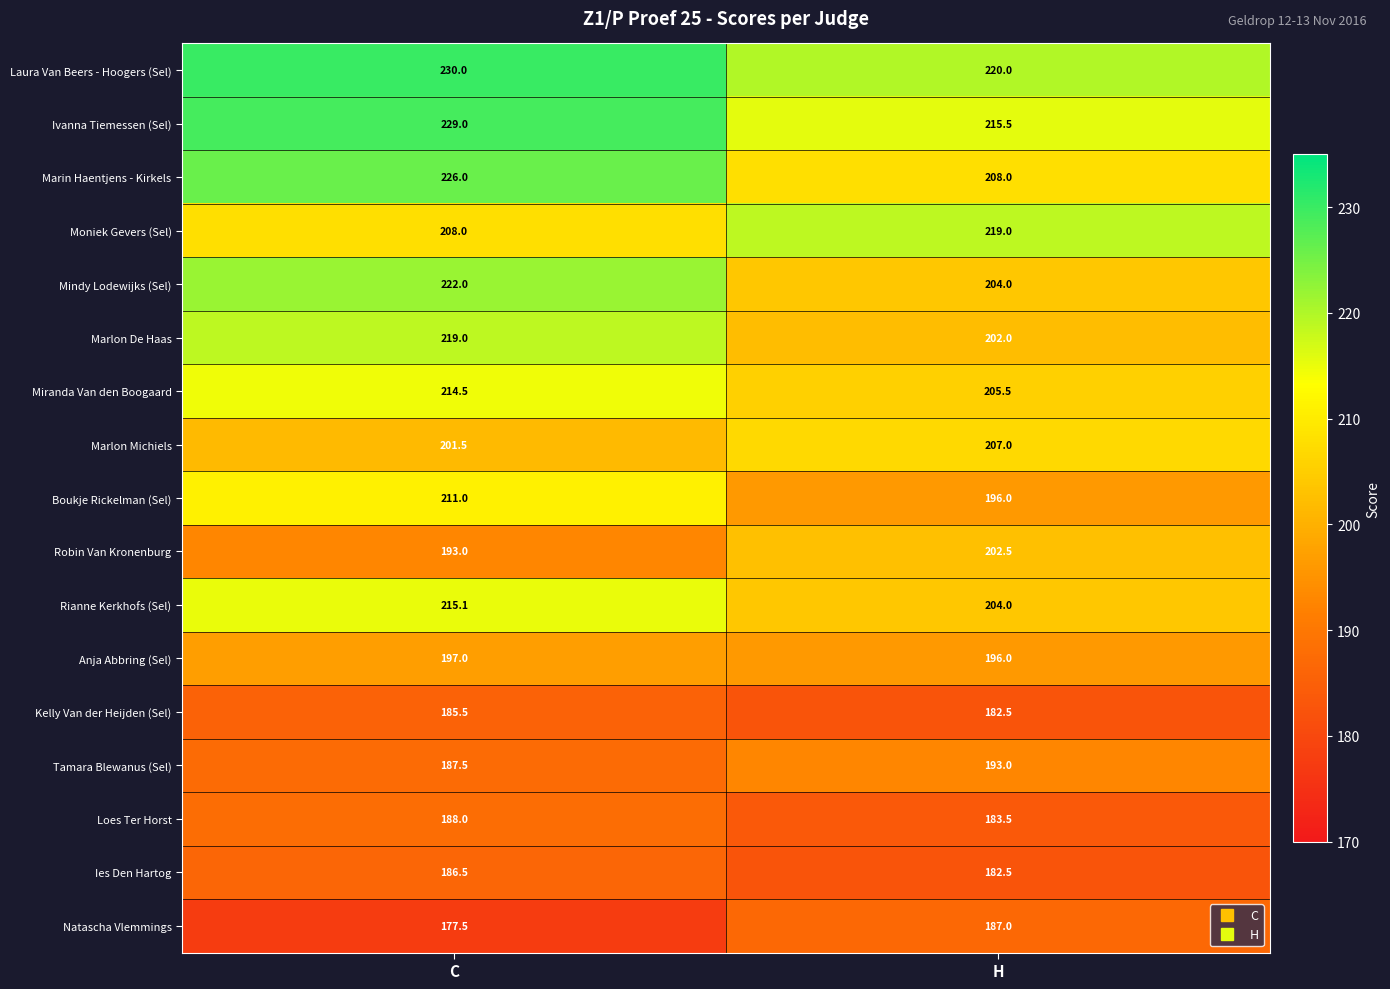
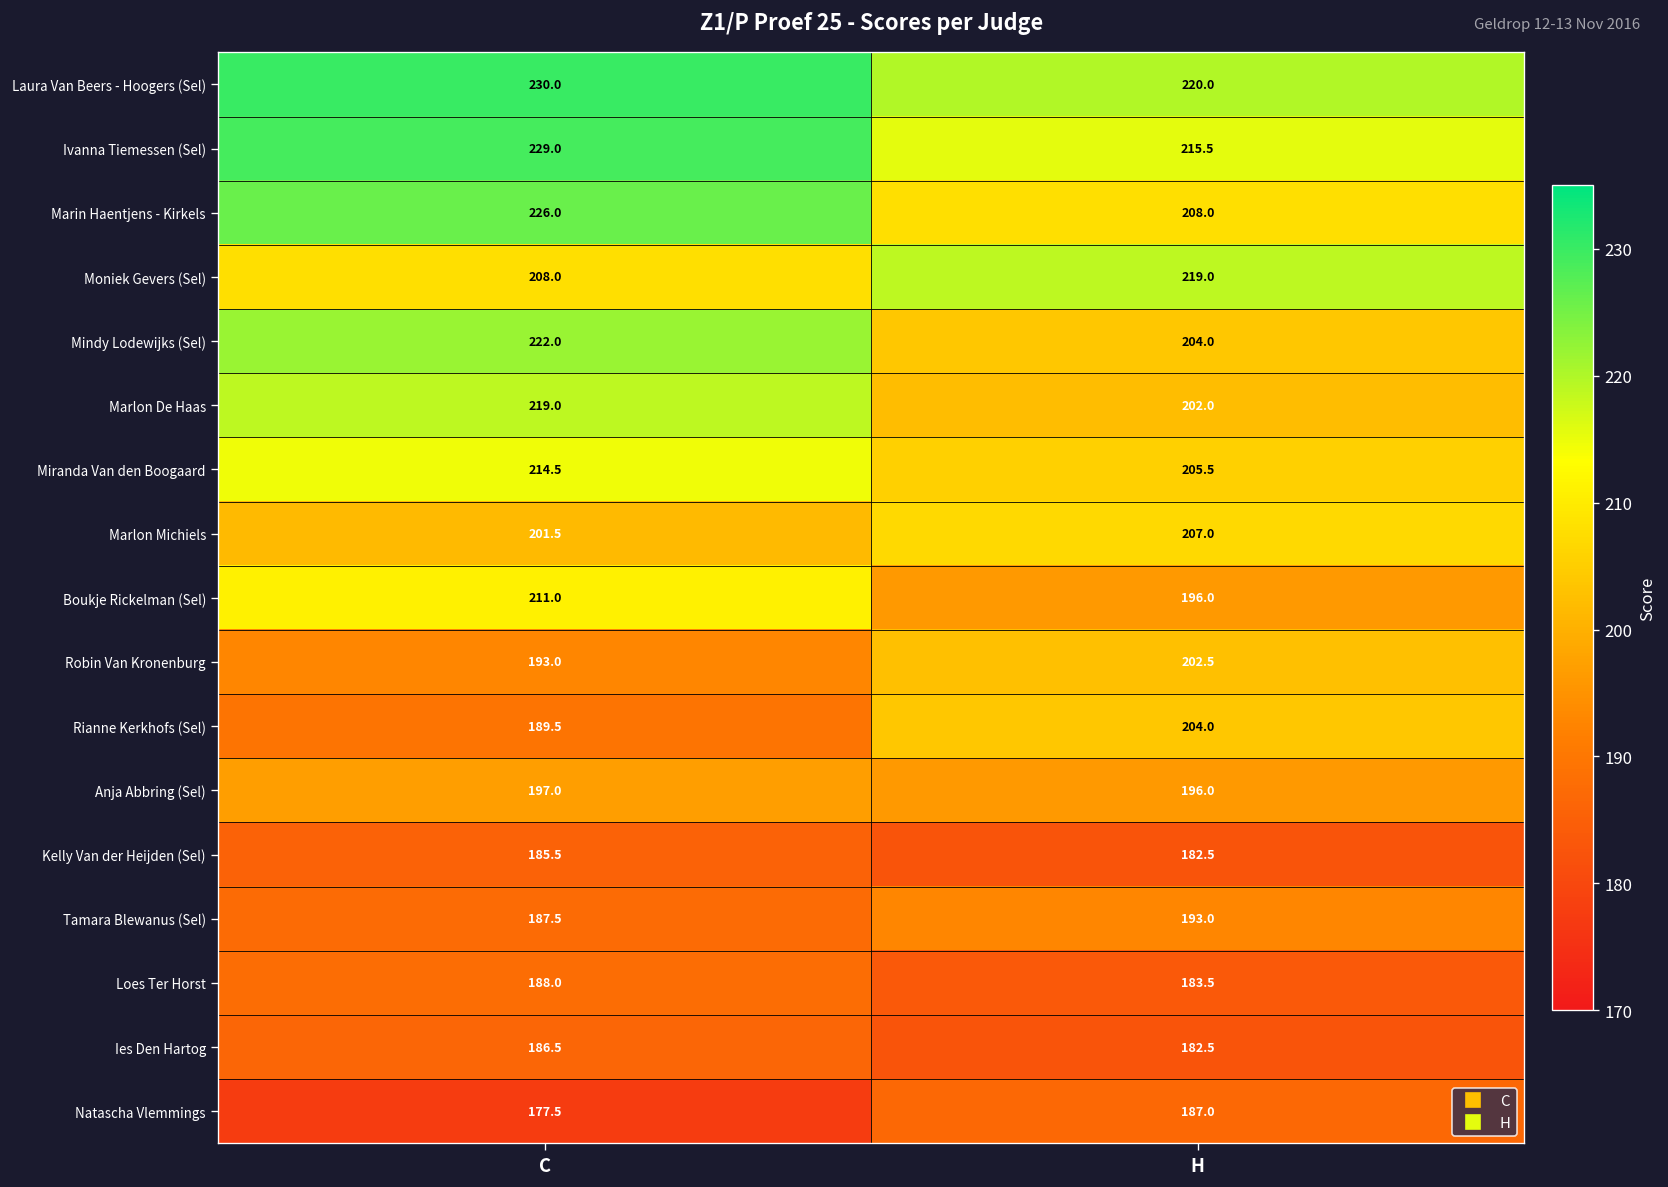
Rianne Kerkhofs (Sel), C: 215.1 -> 189.5
